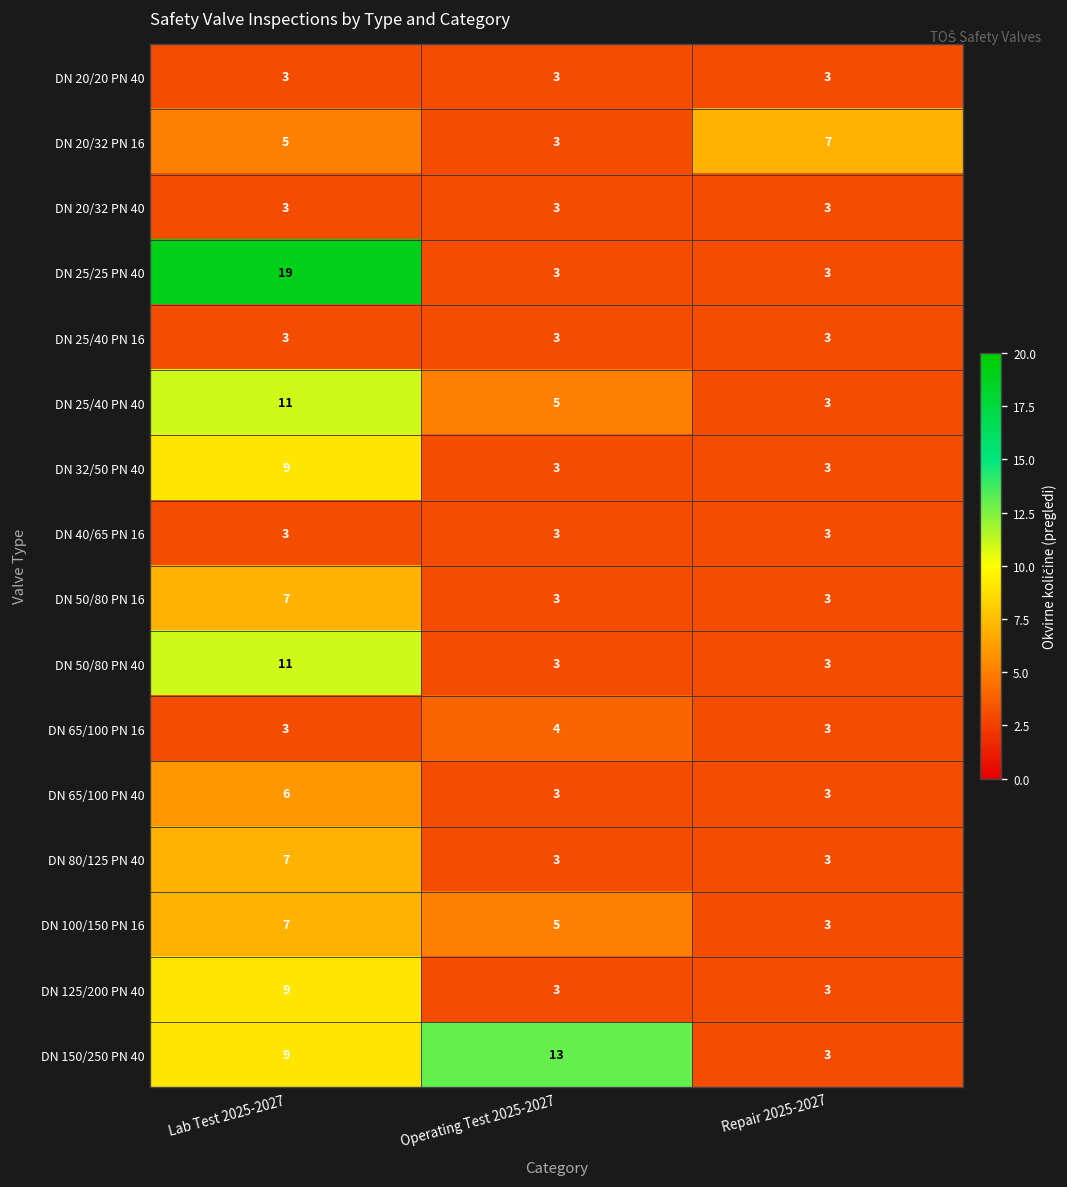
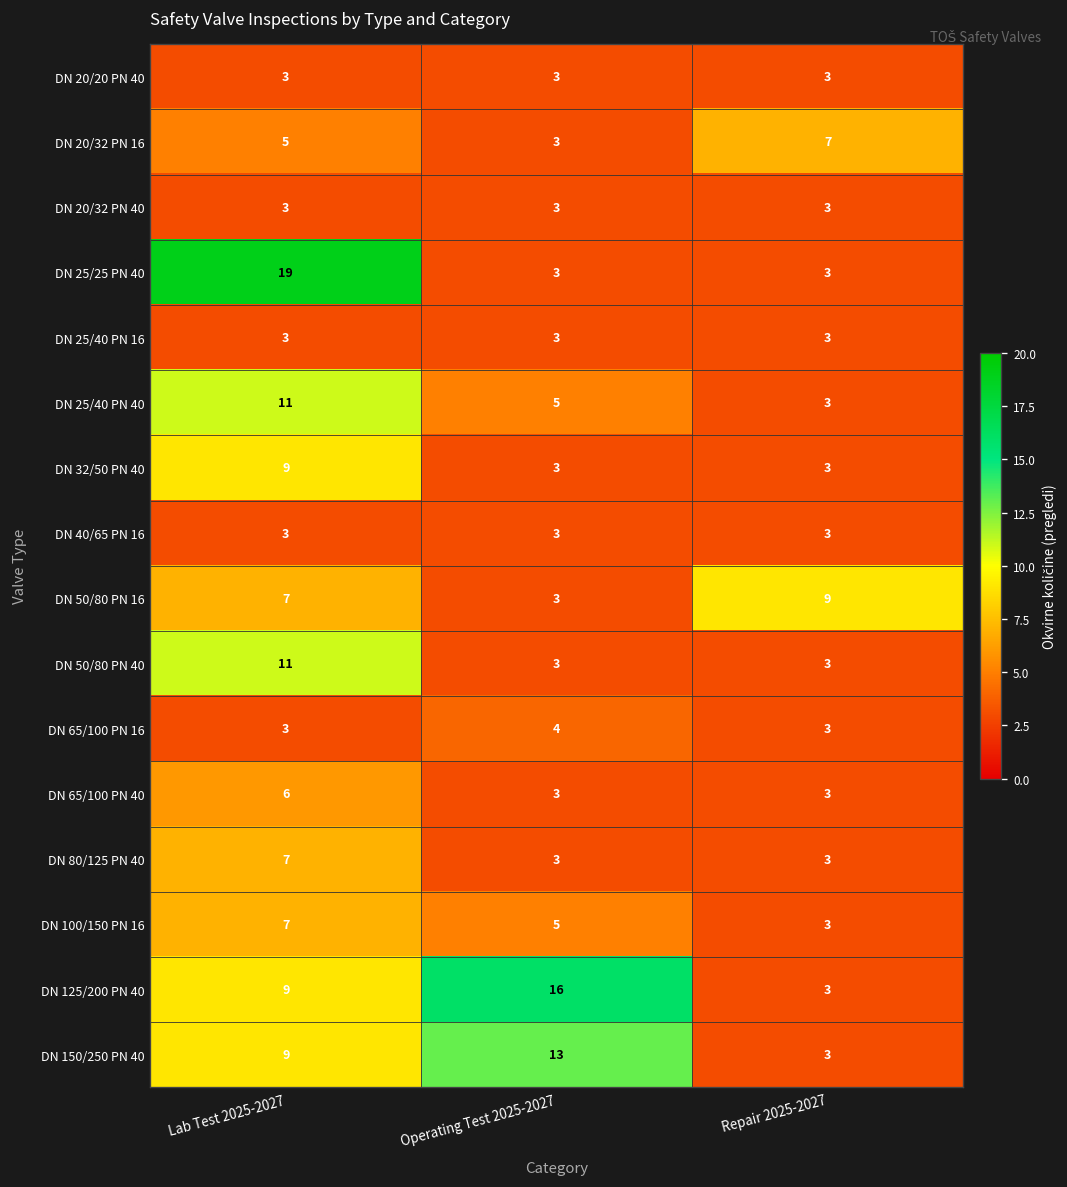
DN 50/80 PN 16, Repair 2025-2027: 3 -> 9
DN 125/200 PN 40, Operating Test 2025-2027: 3 -> 16
